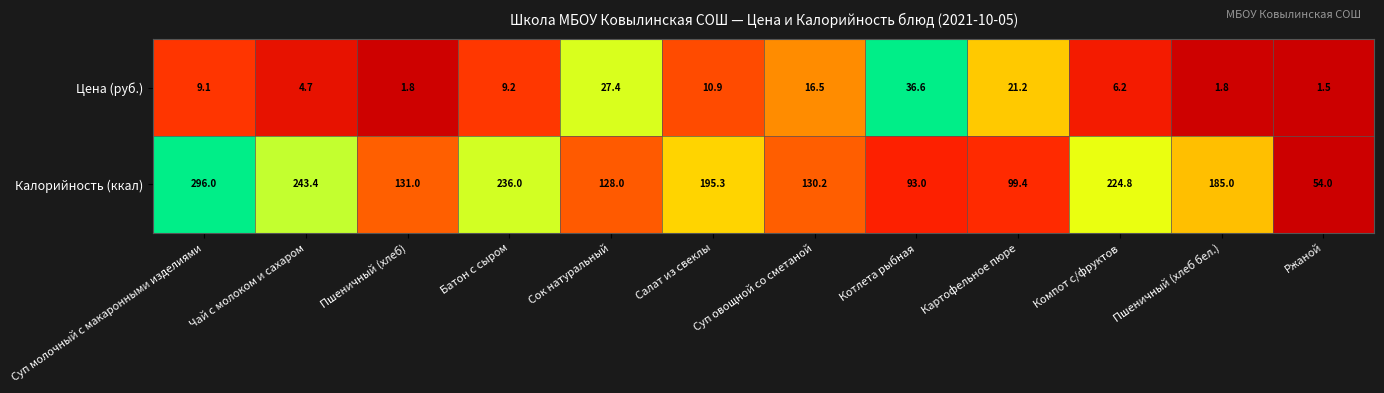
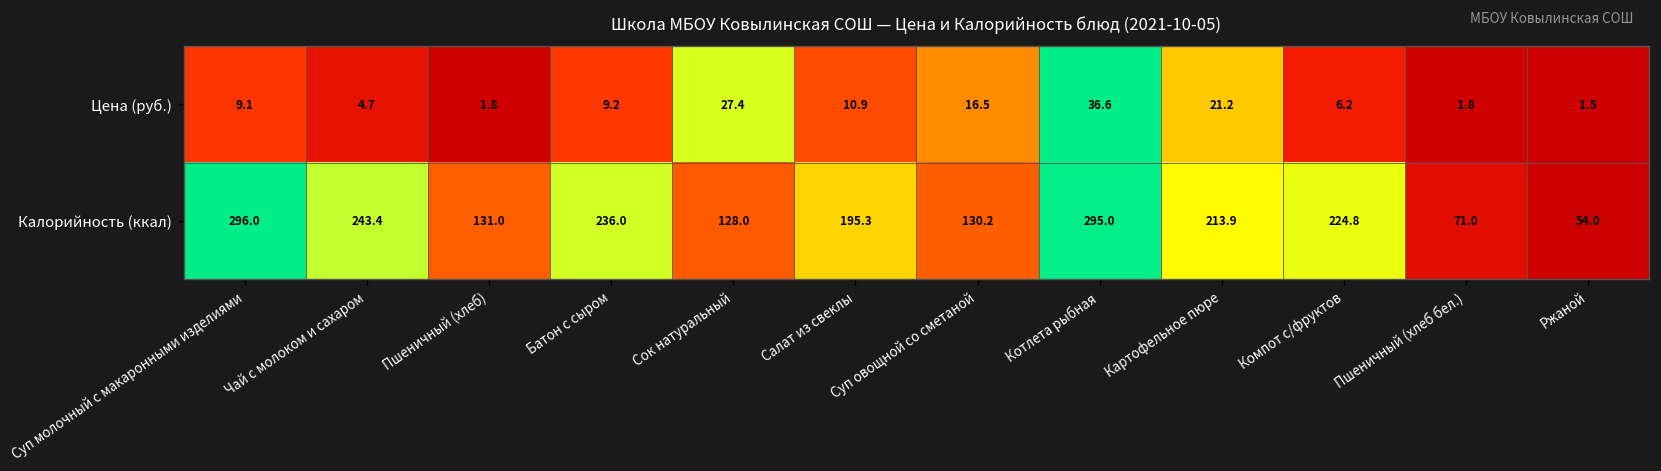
Калорийность (ккал), Котлета рыбная: 93.0 -> 295.0
Калорийность (ккал), Картофельное пюре: 99.4 -> 213.9
Калорийность (ккал), Пшеничный (хлеб бел.): 185.0 -> 71.0
